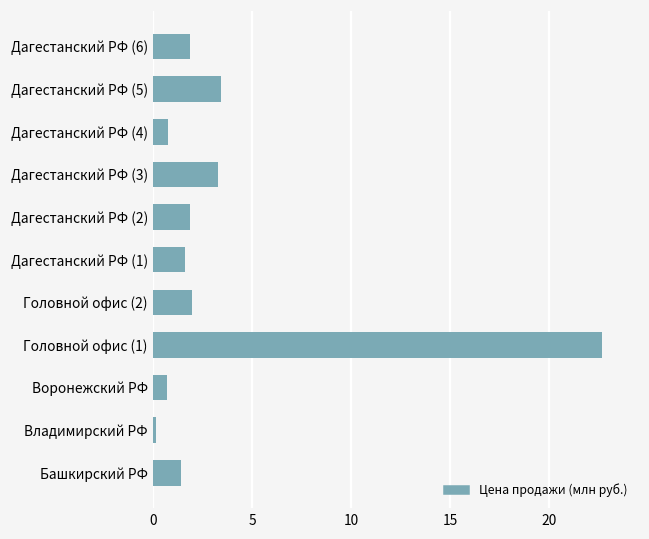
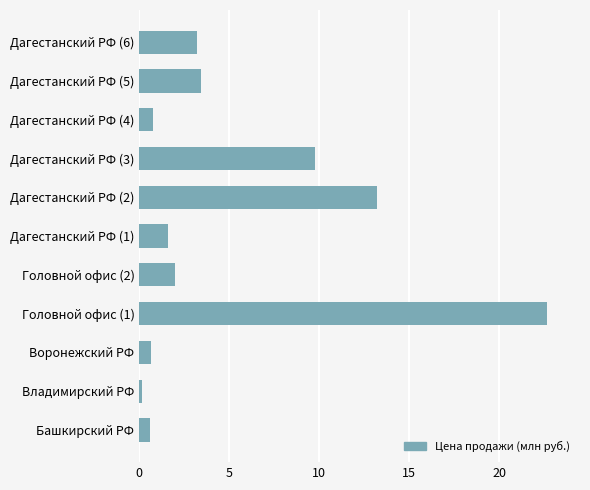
Дагестанский РФ (6): 1.9 -> 3.2
Дагестанский РФ (3): 3.3 -> 9.8
Дагестанский РФ (2): 1.8 -> 13.2
Башкирский РФ: 1.4 -> 0.6
